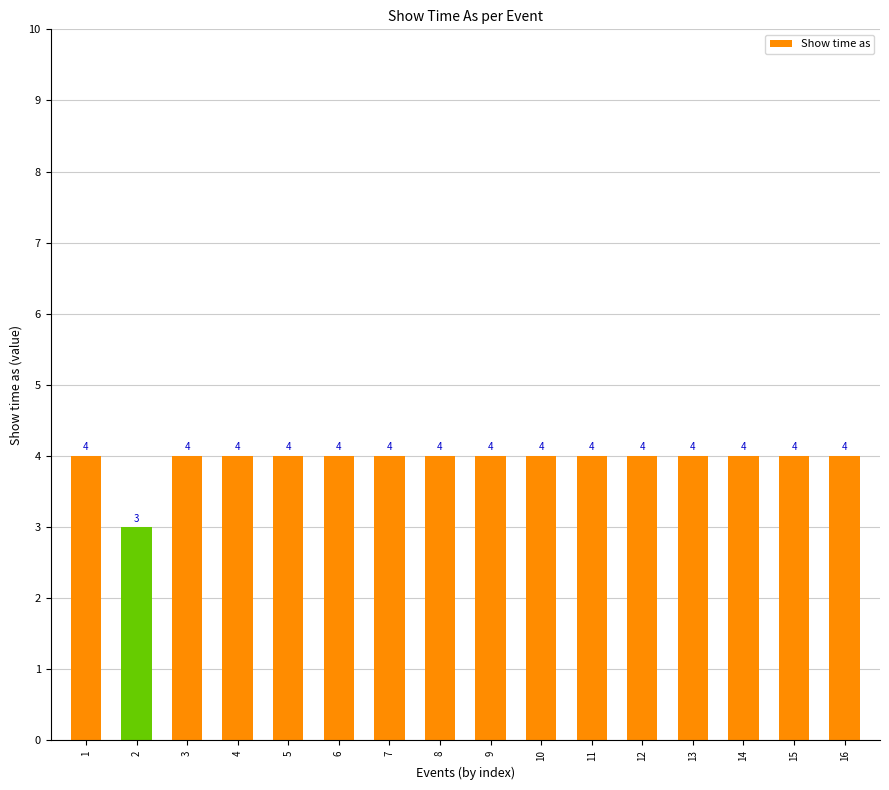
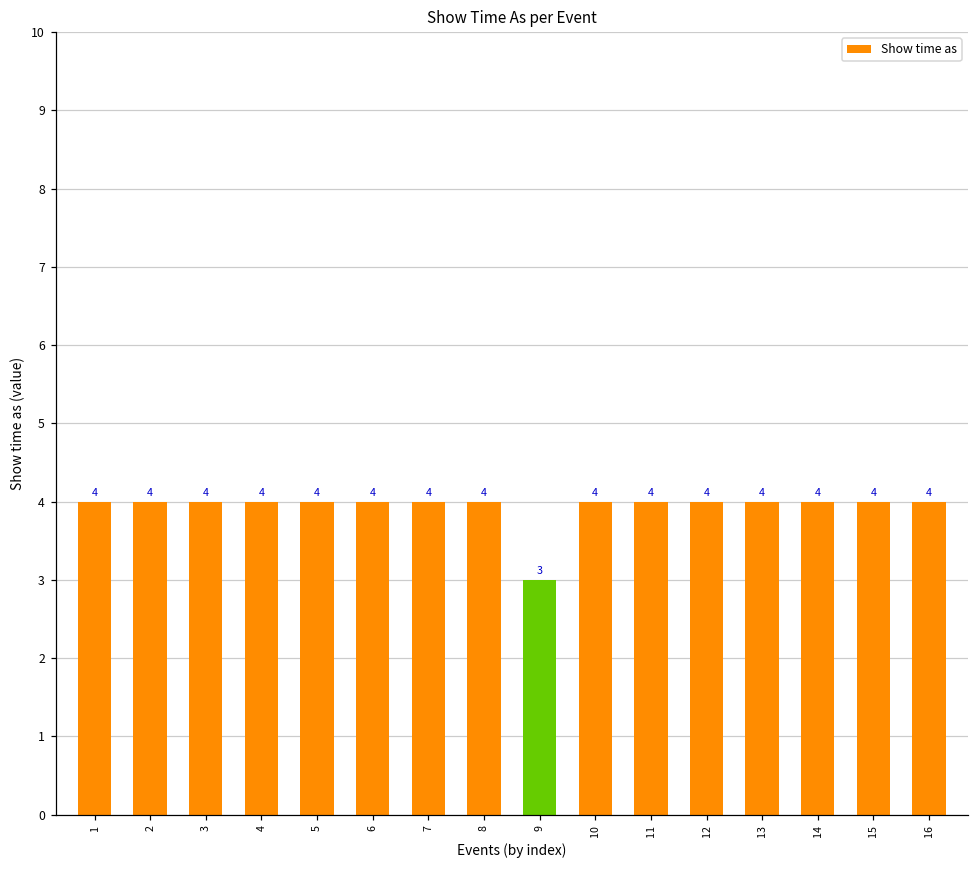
2: 3 -> 4
9: 4 -> 3
